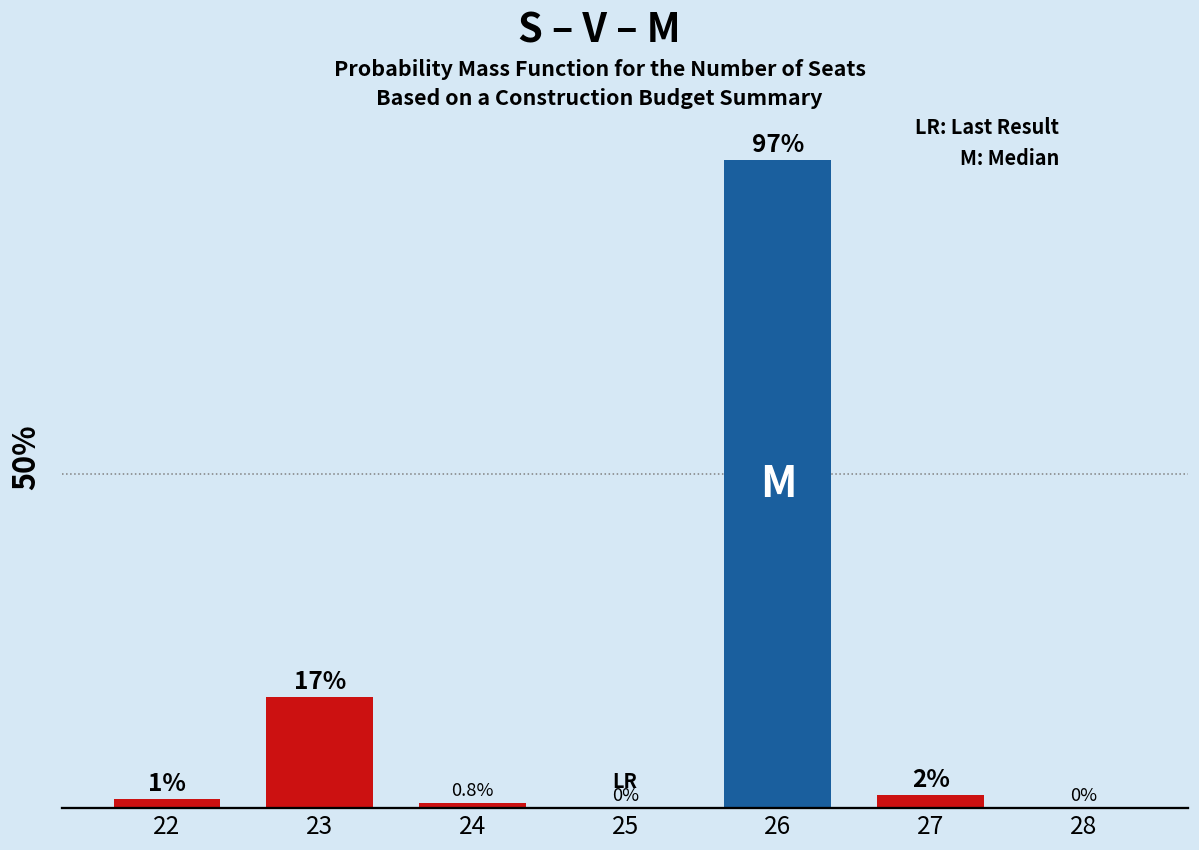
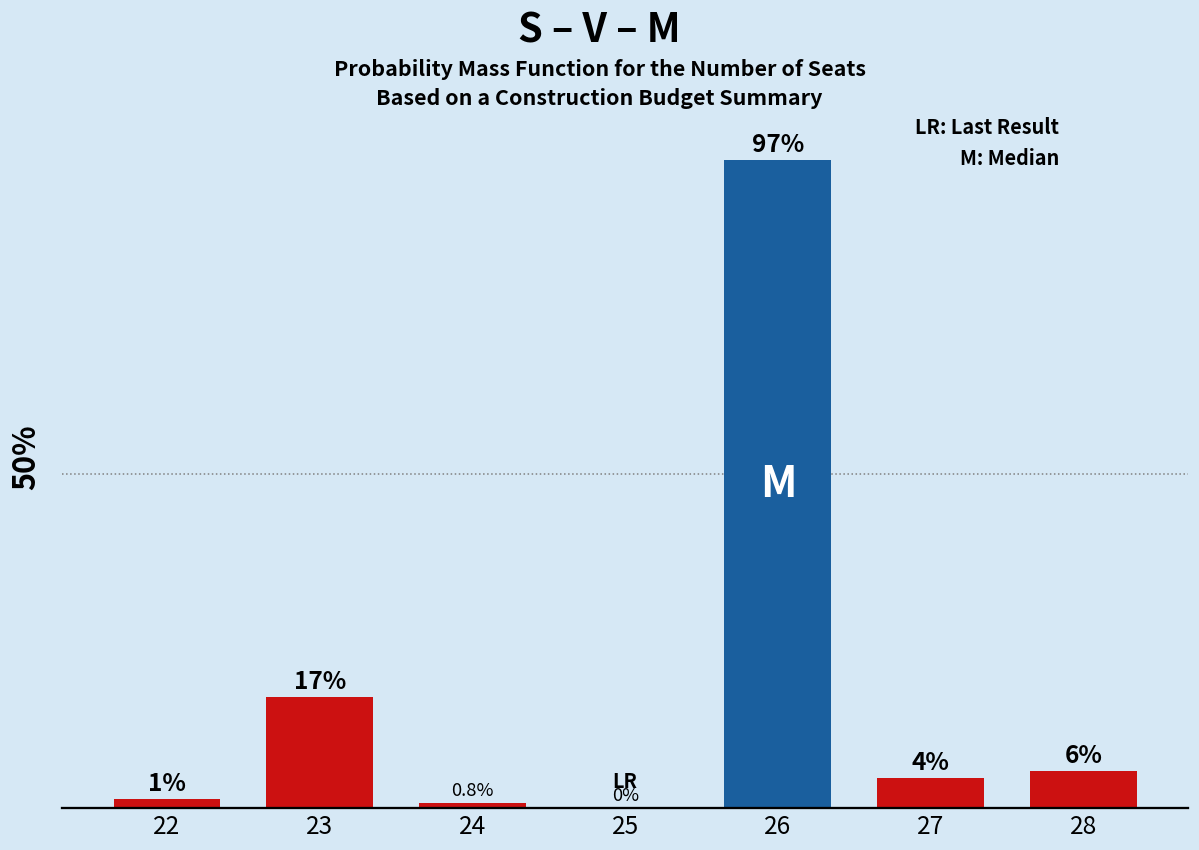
27: 2% -> 4%
28: 0% -> 6%
